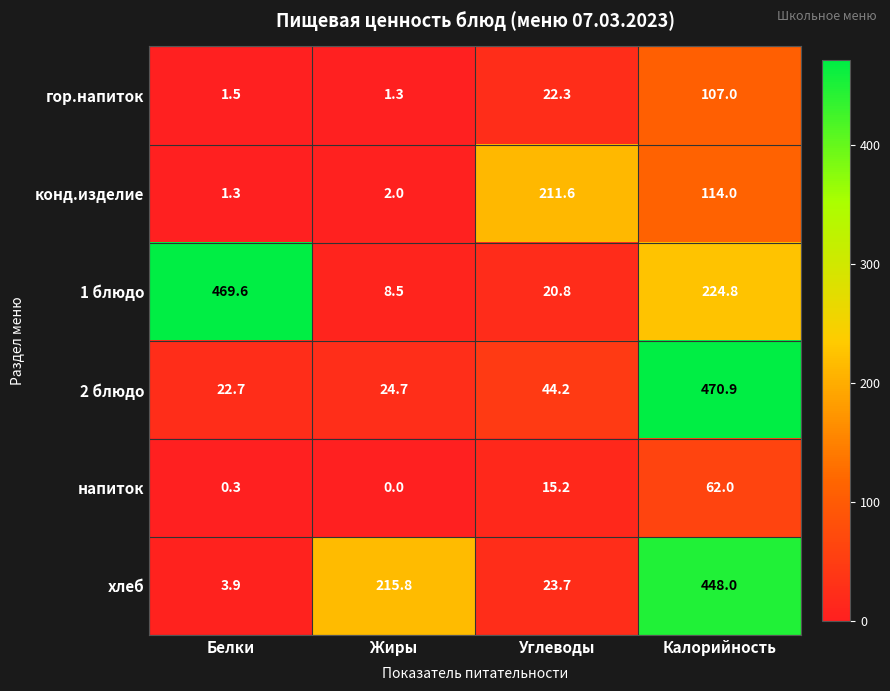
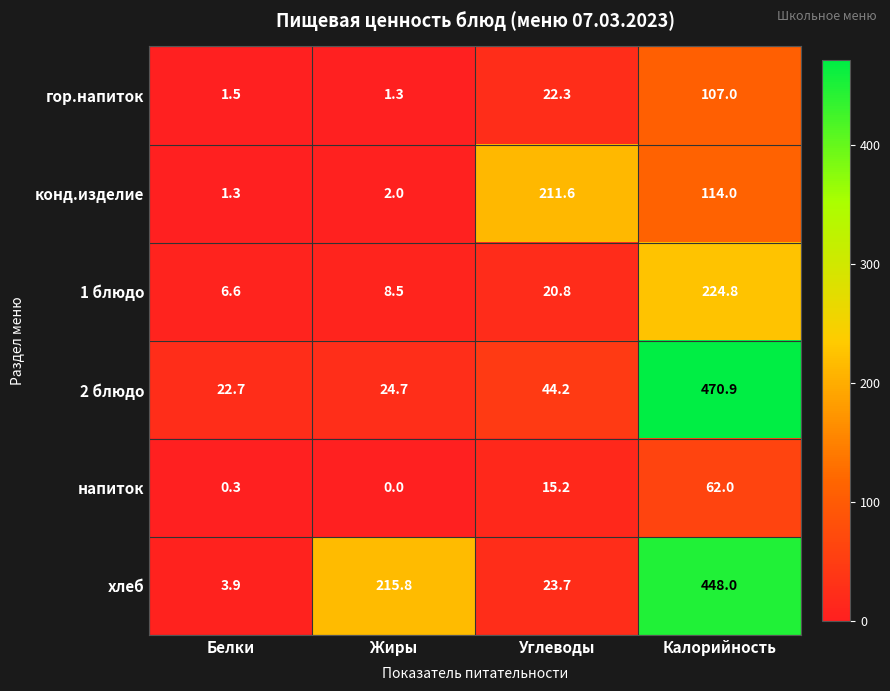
1 блюдо, Белки: 469.6 -> 6.6
